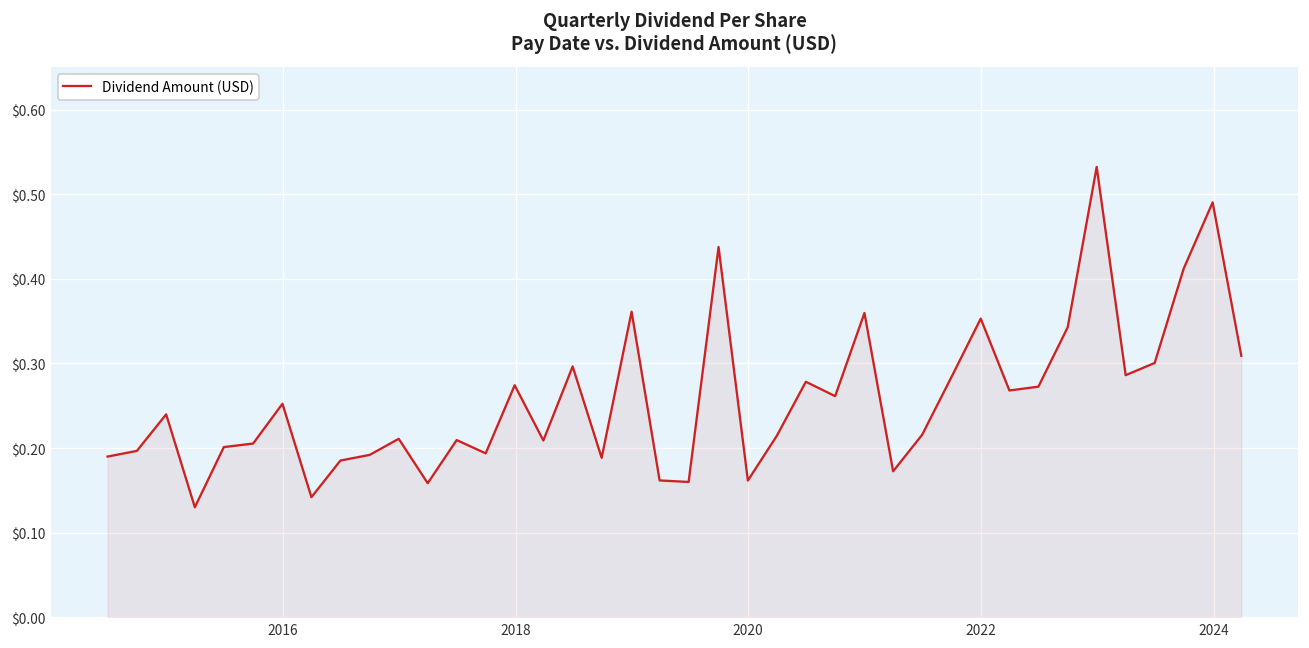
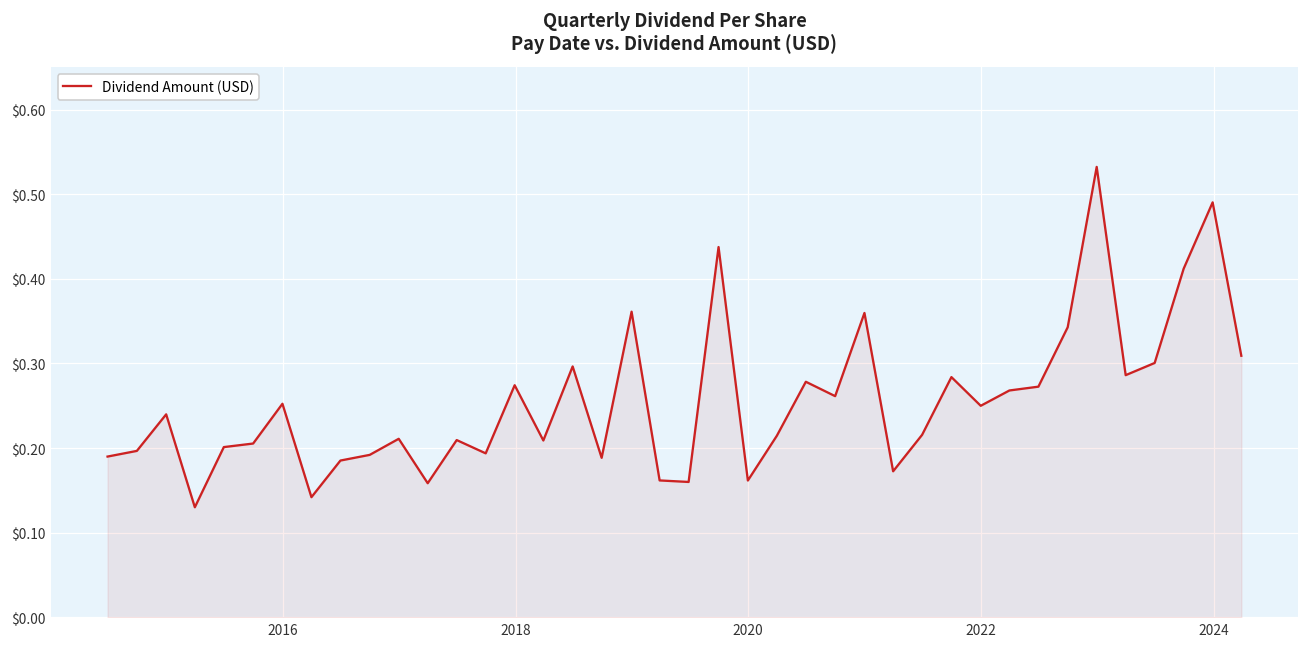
2022: $0.35 -> $0.25
